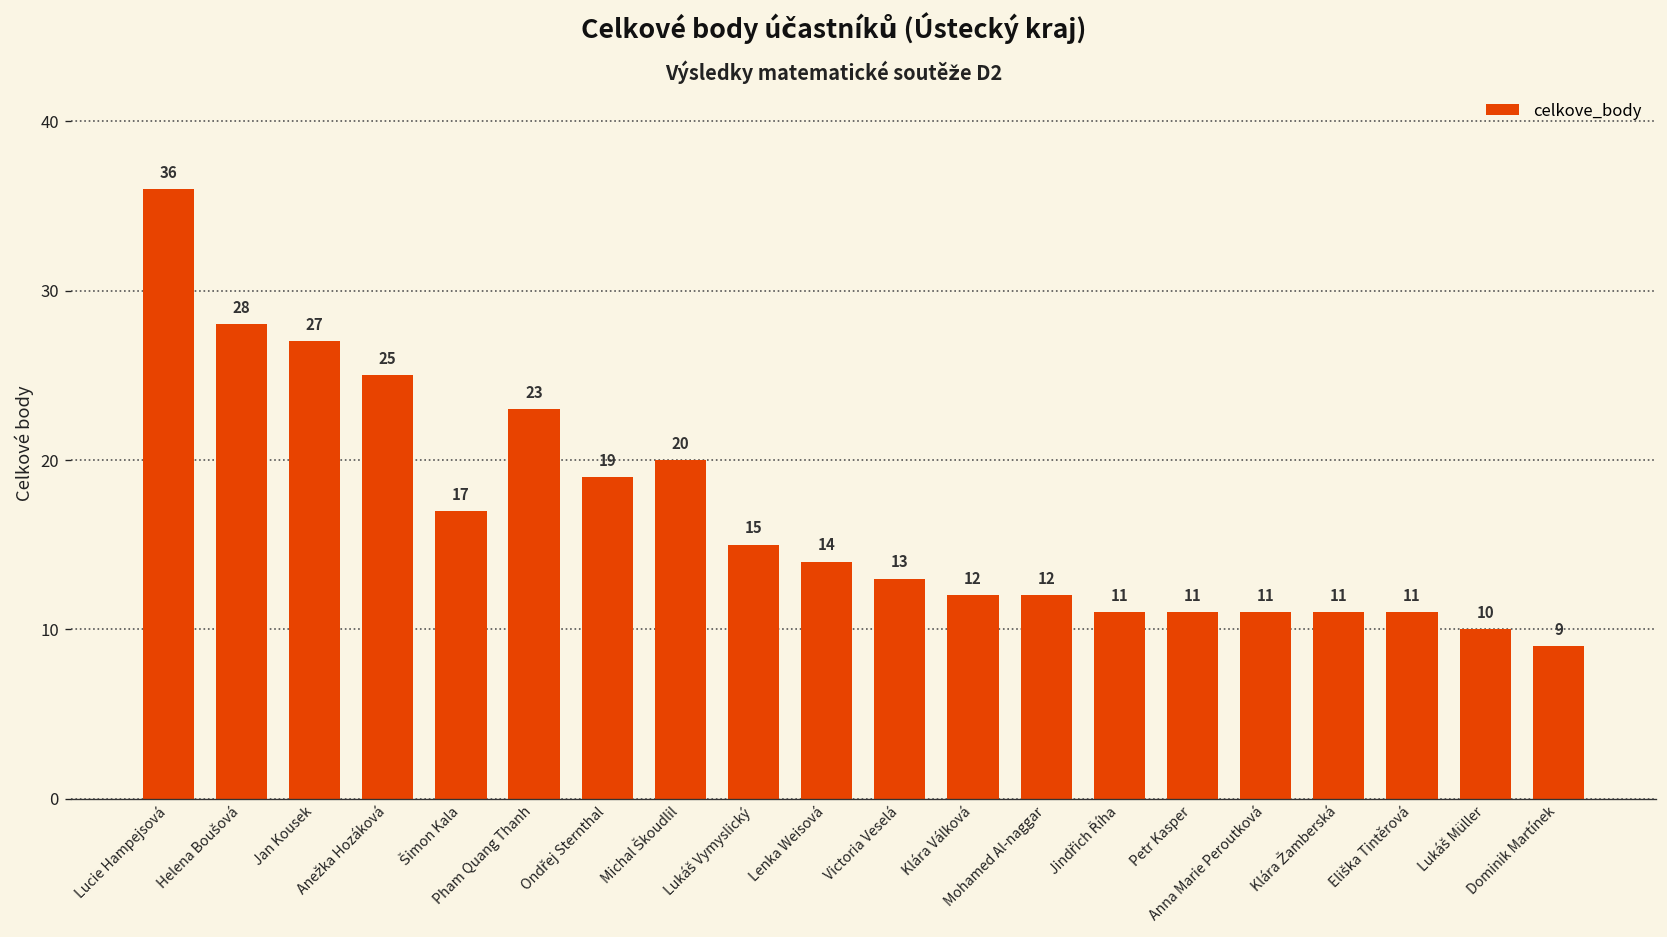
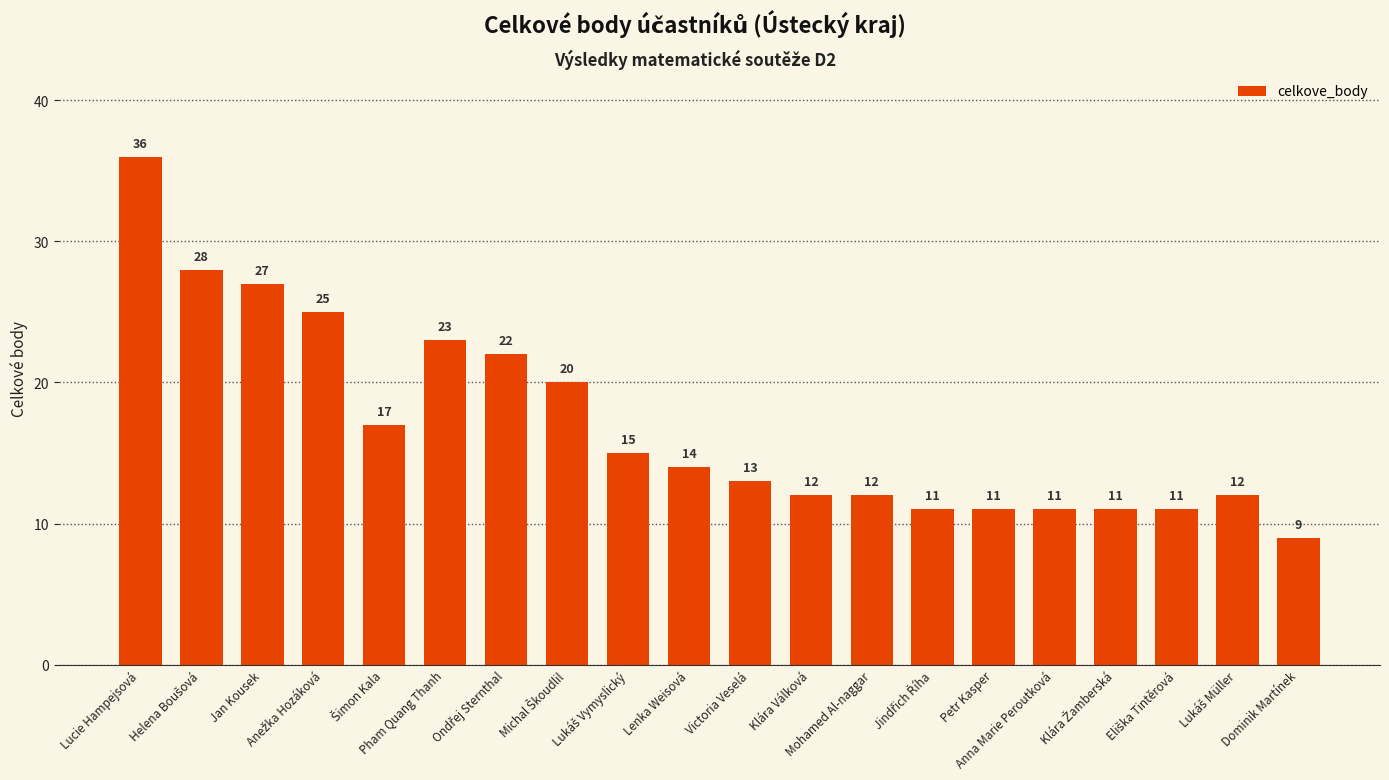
Ondřej Sternthal: 19 -> 22
Lukáš Müller: 10 -> 12
